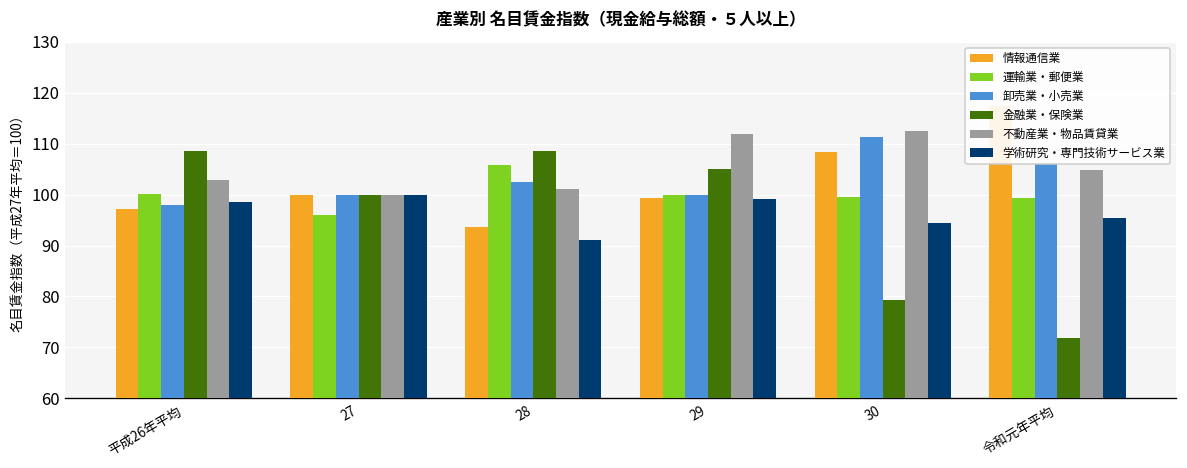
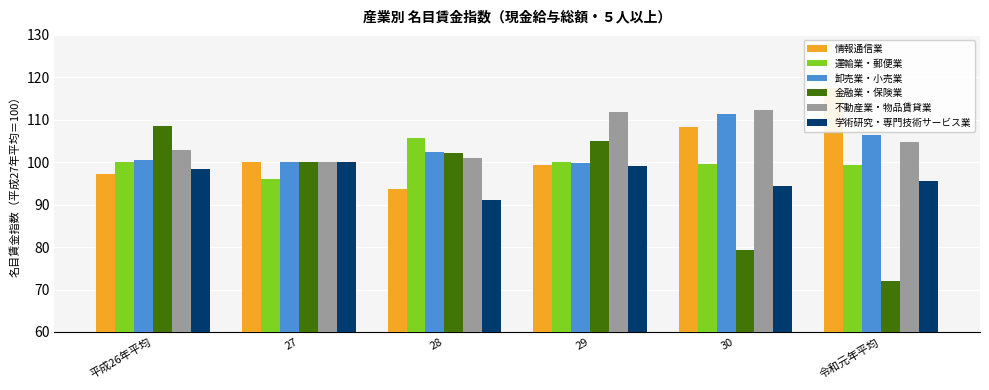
卸売業・小売業, 平成26年平均: 98 -> 101
金融業・保険業, 28: 109 -> 102
